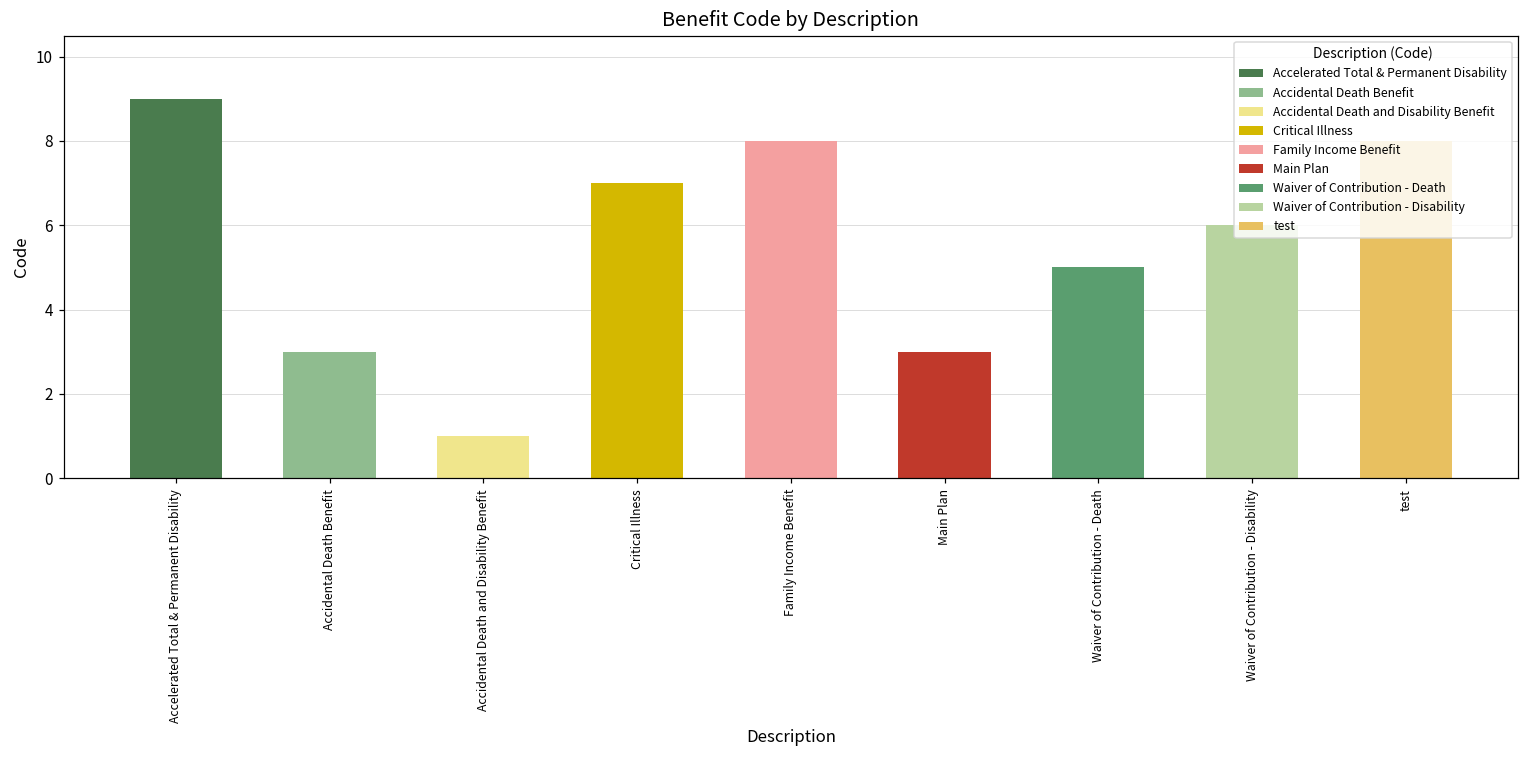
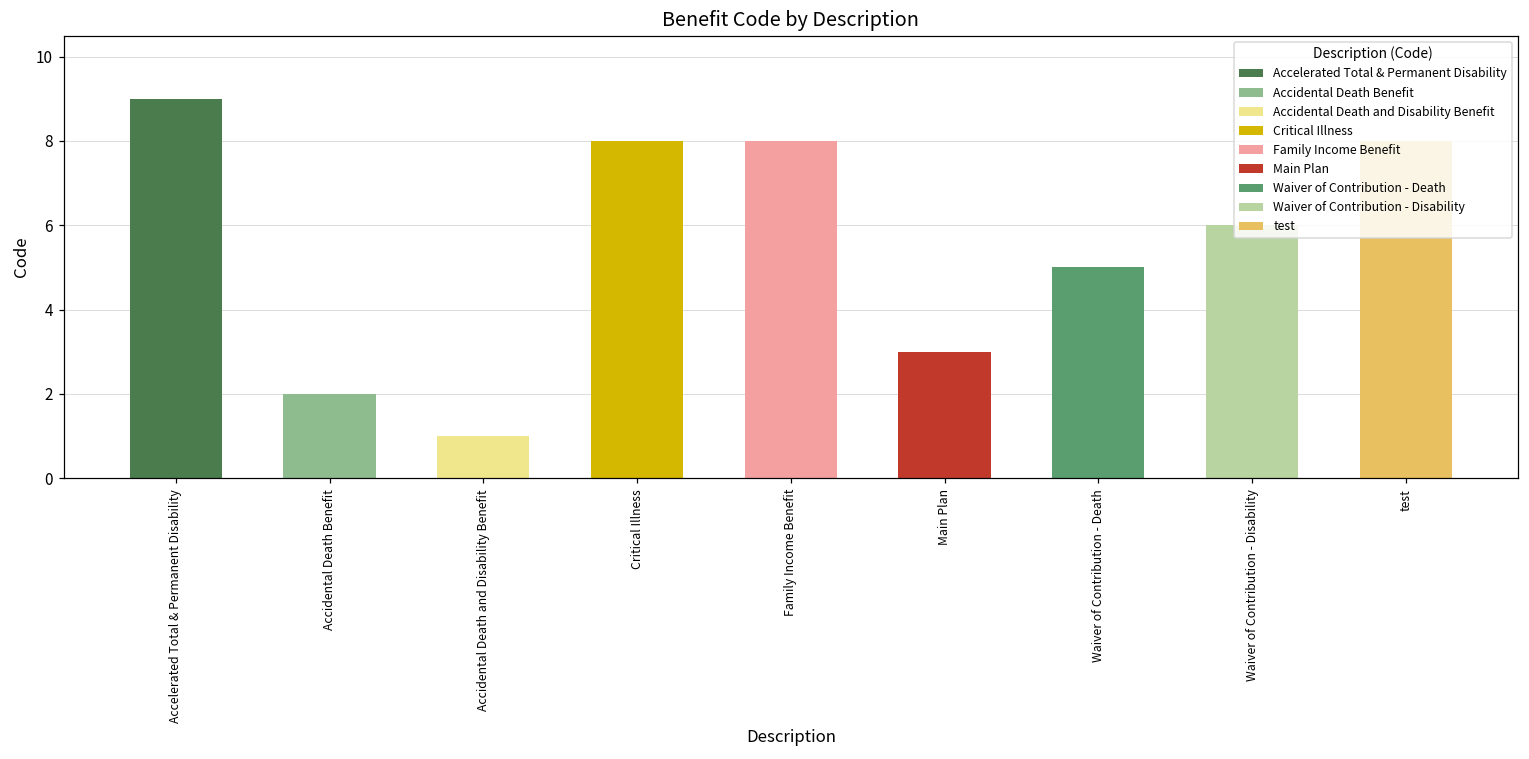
Accidental Death Benefit: 3 -> 2
Critical Illness: 7 -> 8
